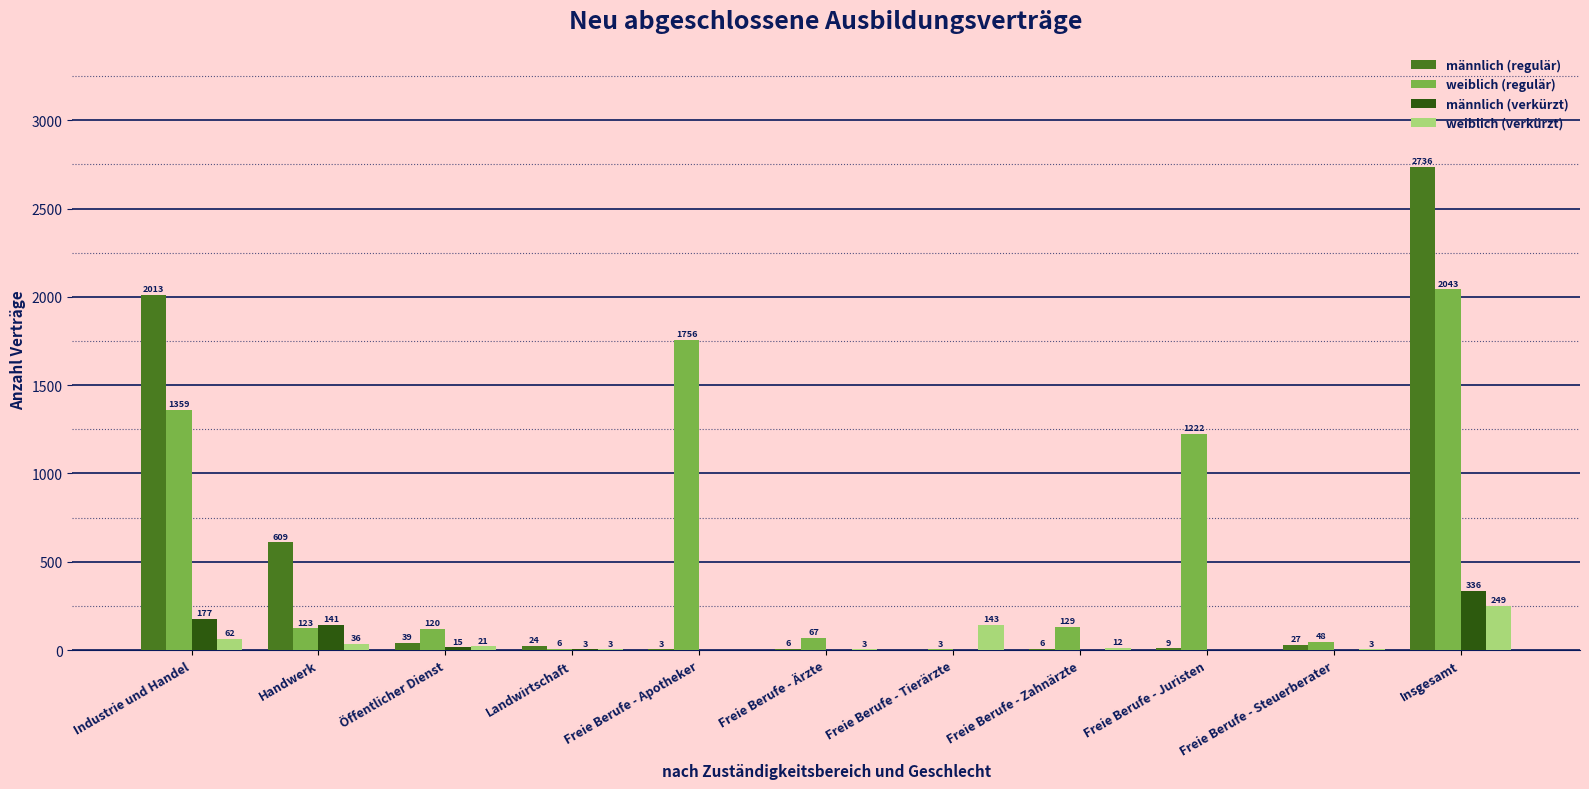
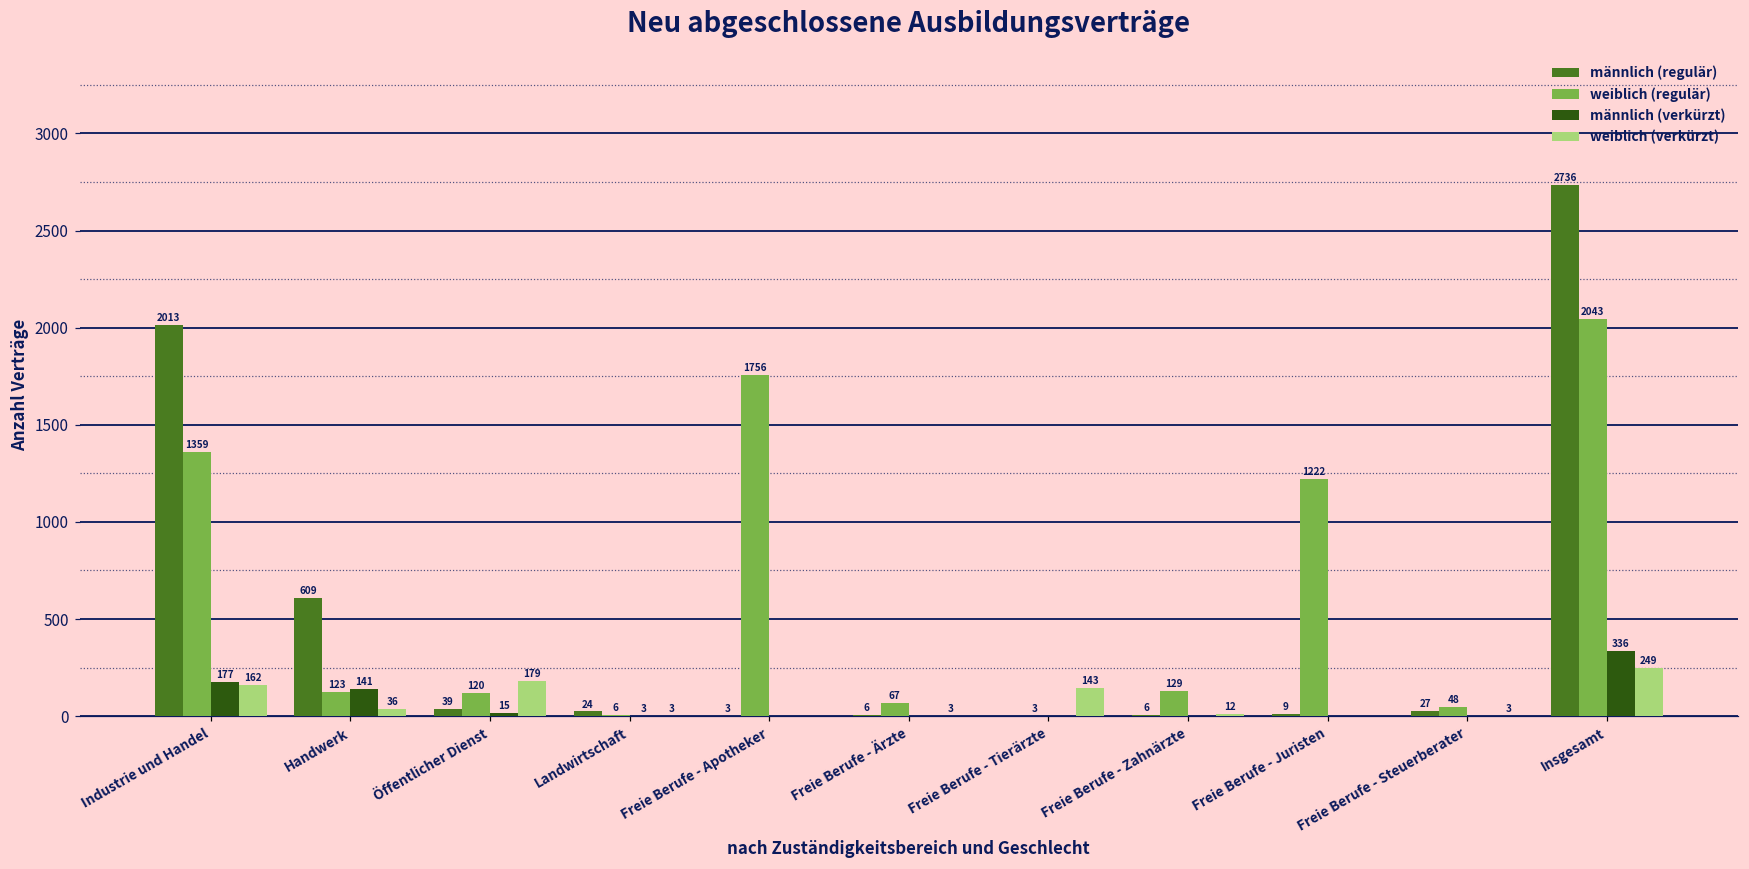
weiblich (verkürzt), Industrie und Handel: 62 -> 162
weiblich (verkürzt), Öffentlicher Dienst: 21 -> 179
